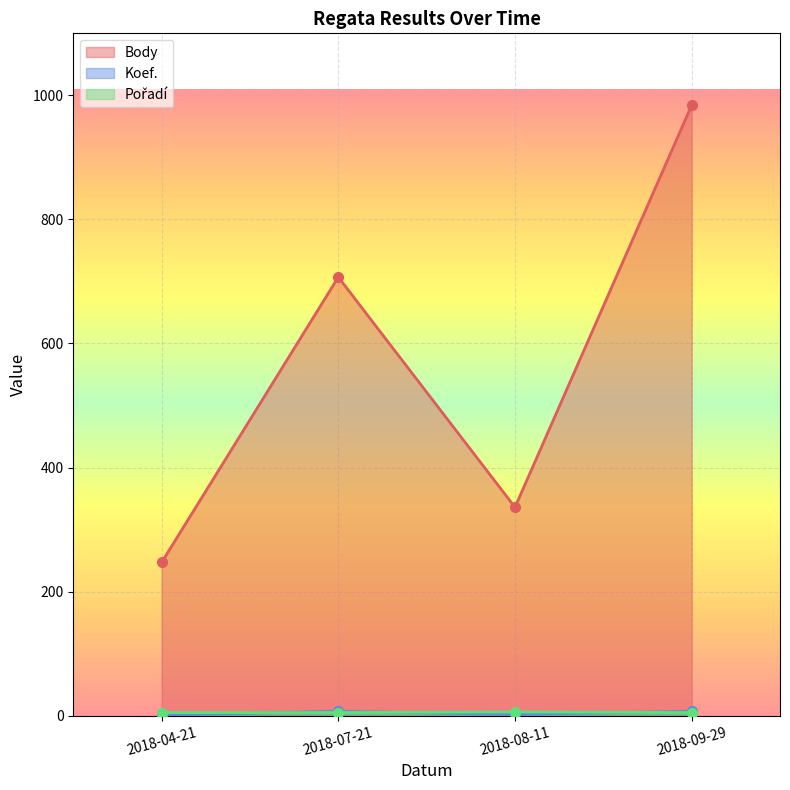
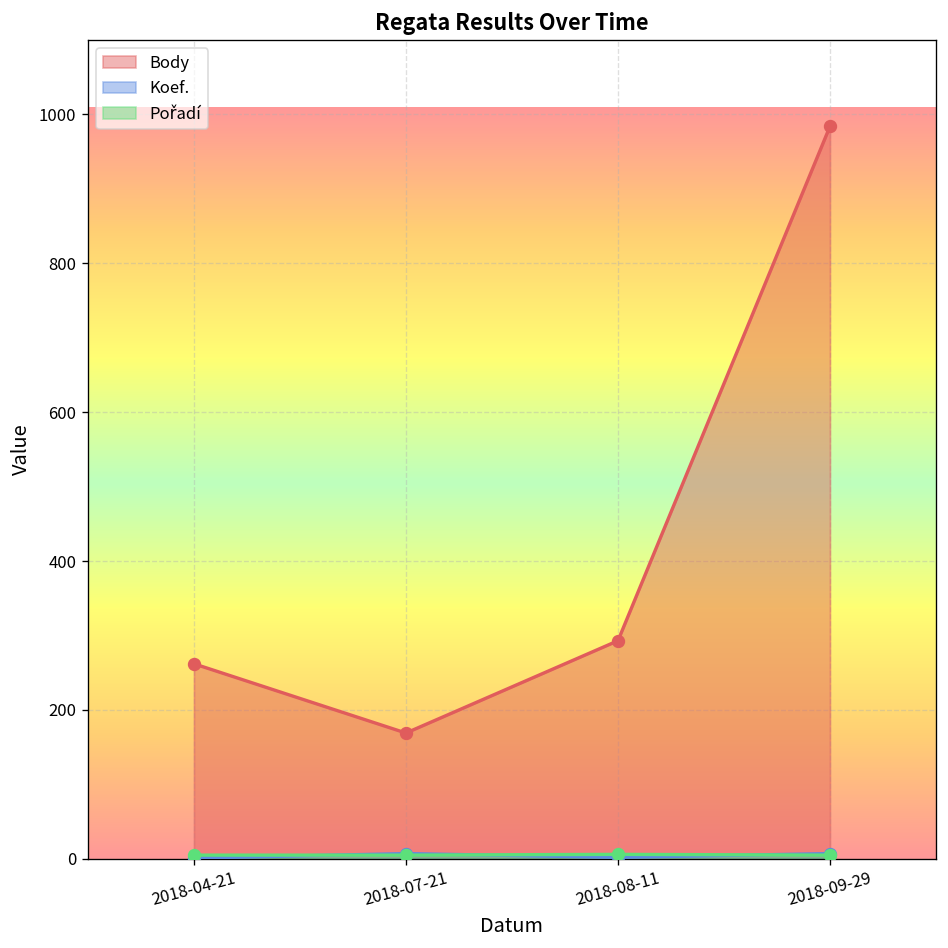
Body, 2018-04-21: 250 -> 260
Body, 2018-07-21: 710 -> 170
Body, 2018-08-11: 340 -> 290
